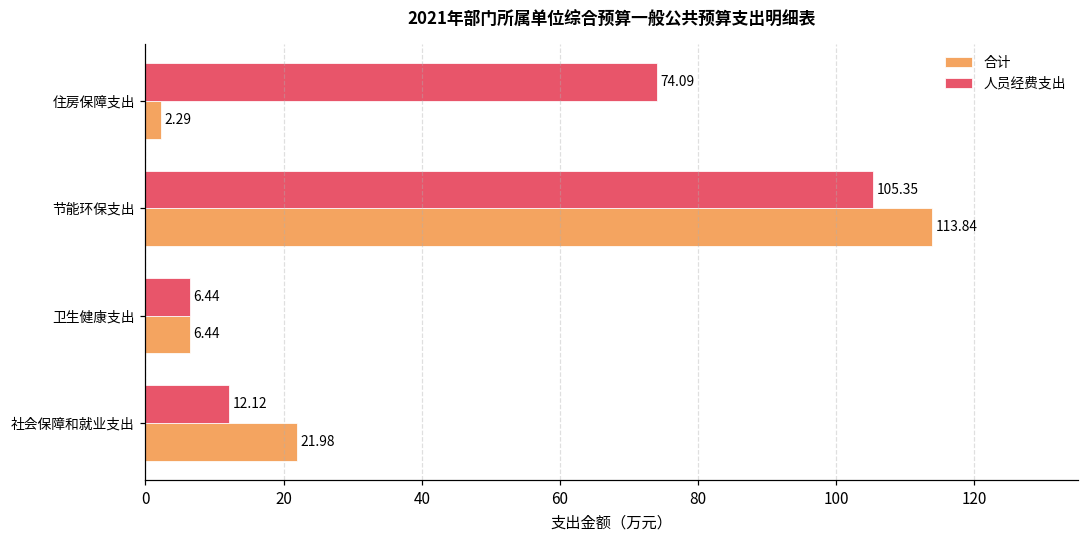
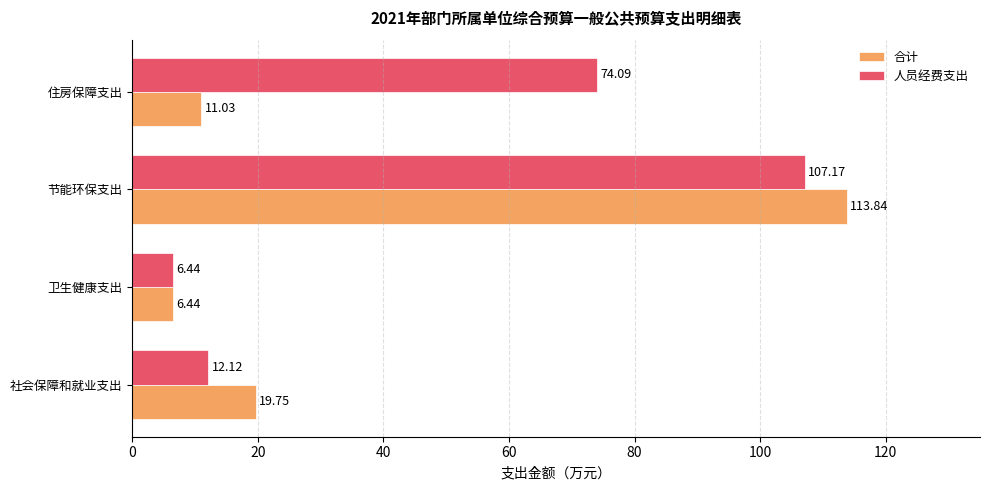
合计, 住房保障支出: 2.29 -> 11.03
人员经费支出, 节能环保支出: 105.35 -> 107.17
合计, 社会保障和就业支出: 21.98 -> 19.75
